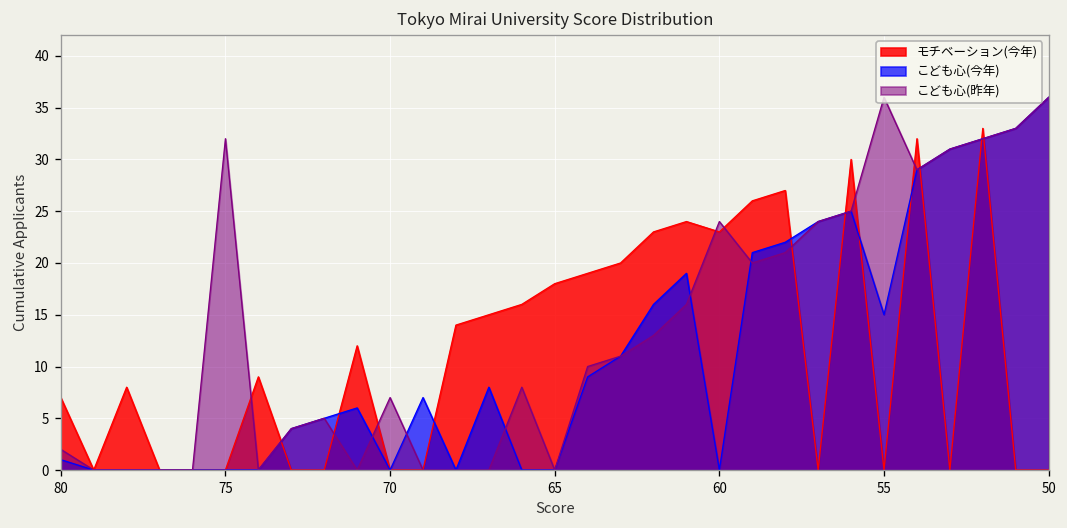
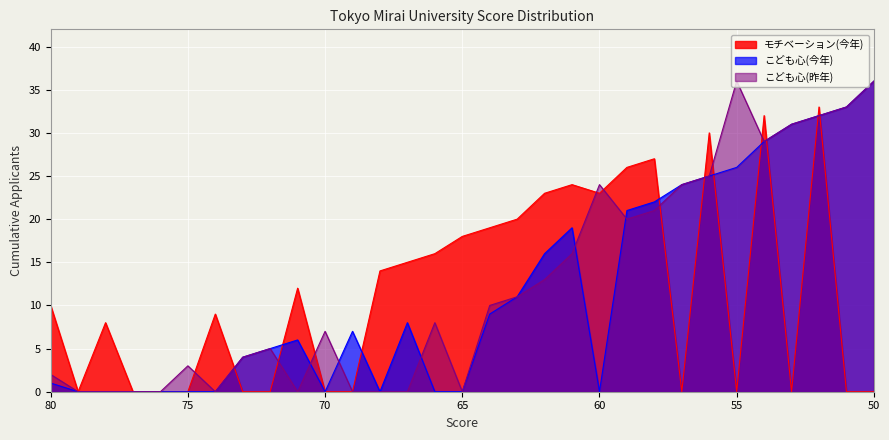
モチベーション(今年), 80: 7 -> 10
こども心(昨年), 75: 32 -> 3
こども心(今年), 55: 15 -> 26
